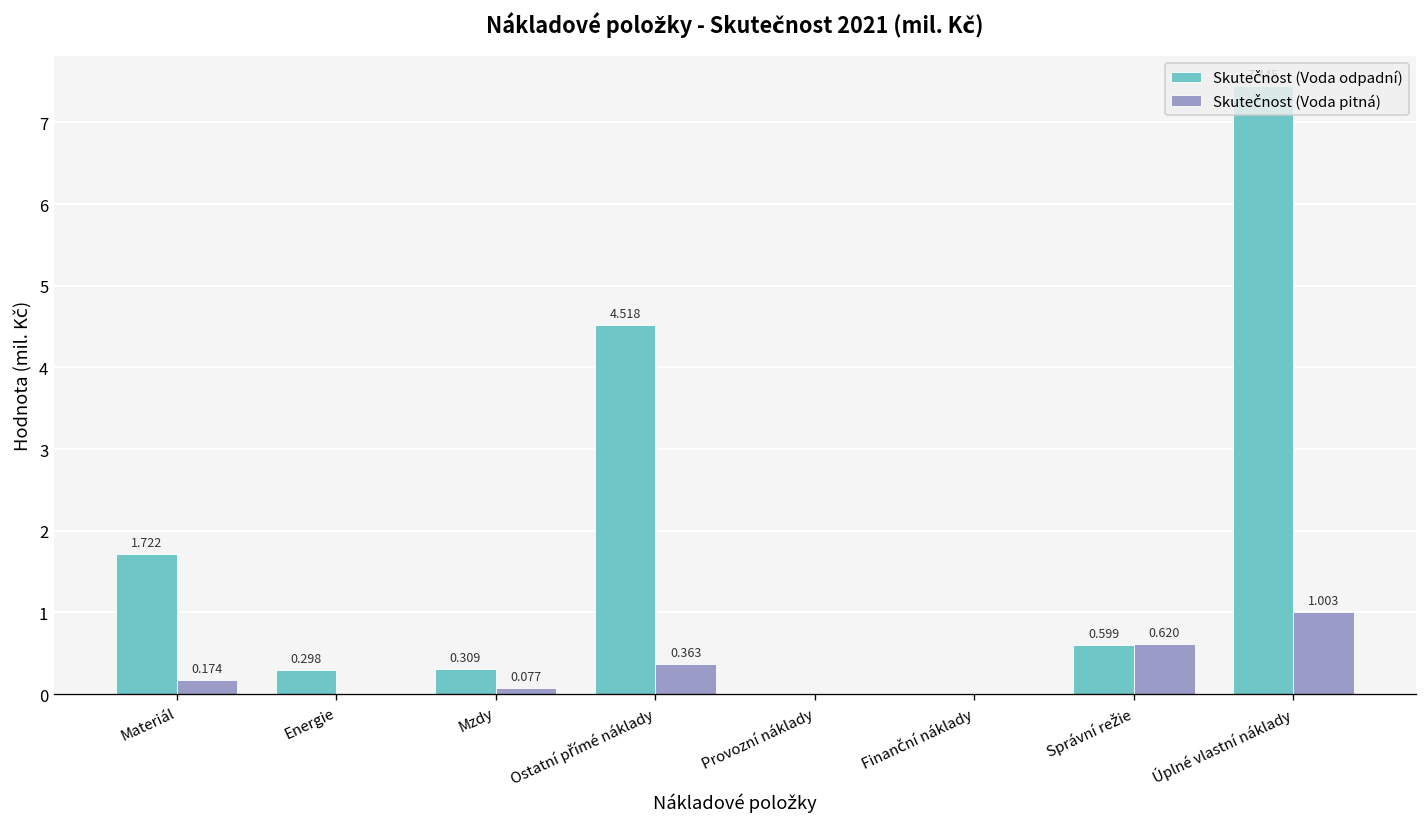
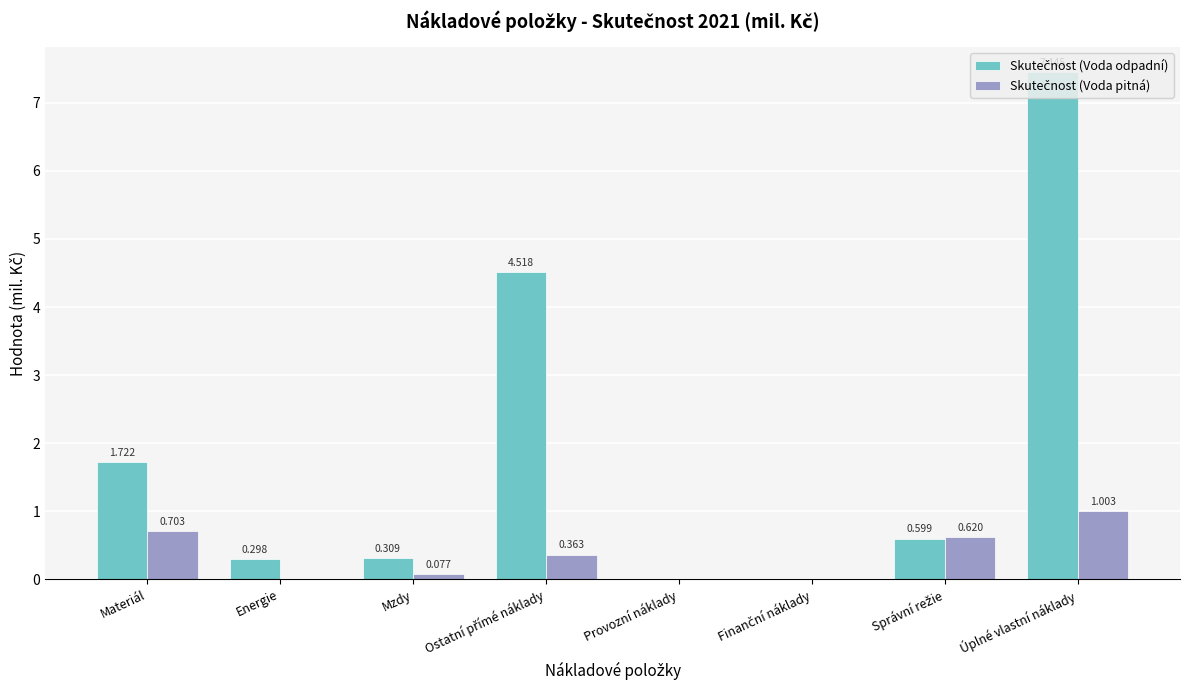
Skutečnost (Voda pitná), Materiál: 0.174 -> 0.703
